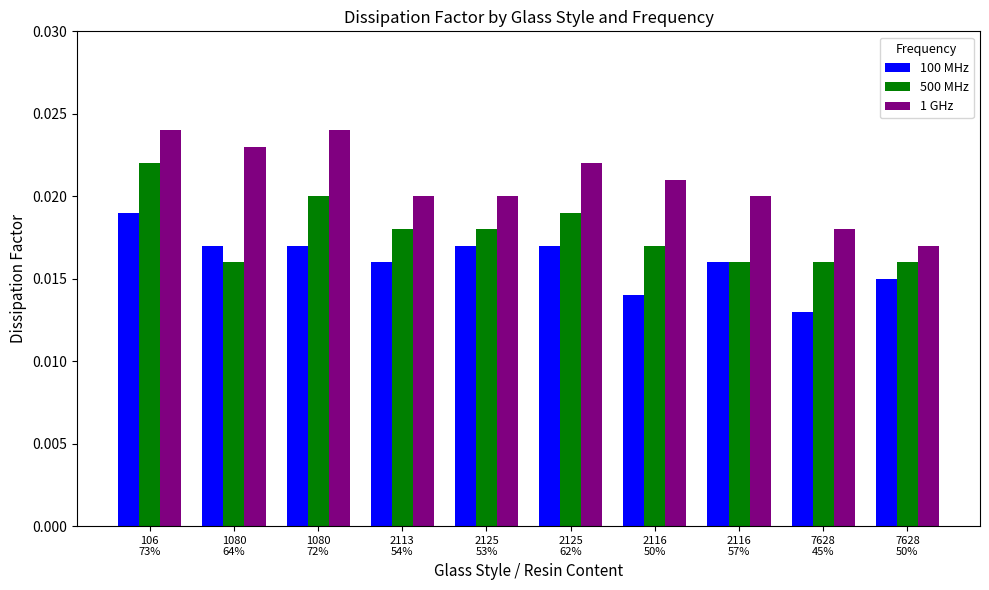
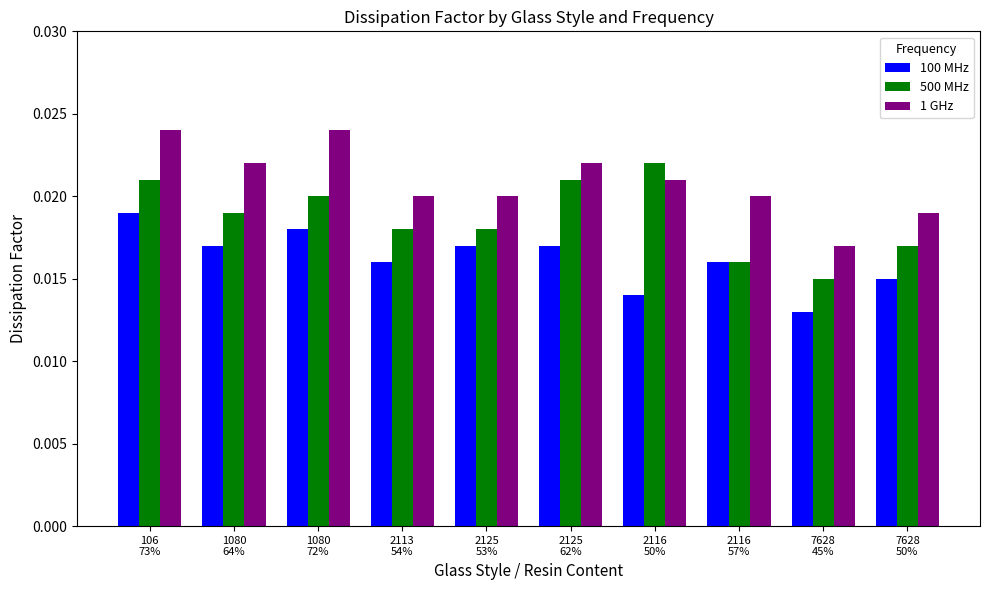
500 MHz, 106 73%: 0.022 -> 0.021
500 MHz, 1080 64%: 0.016 -> 0.019
1 GHz, 1080 64%: 0.023 -> 0.022
100 MHz, 1080 72%: 0.017 -> 0.018
500 MHz, 2125 62%: 0.019 -> 0.021
500 MHz, 2116 50%: 0.017 -> 0.022
500 MHz, 7628 45%: 0.016 -> 0.015
1 GHz, 7628 45%: 0.018 -> 0.017
500 MHz, 7628 50%: 0.016 -> 0.017
1 GHz, 7628 50%: 0.017 -> 0.019
